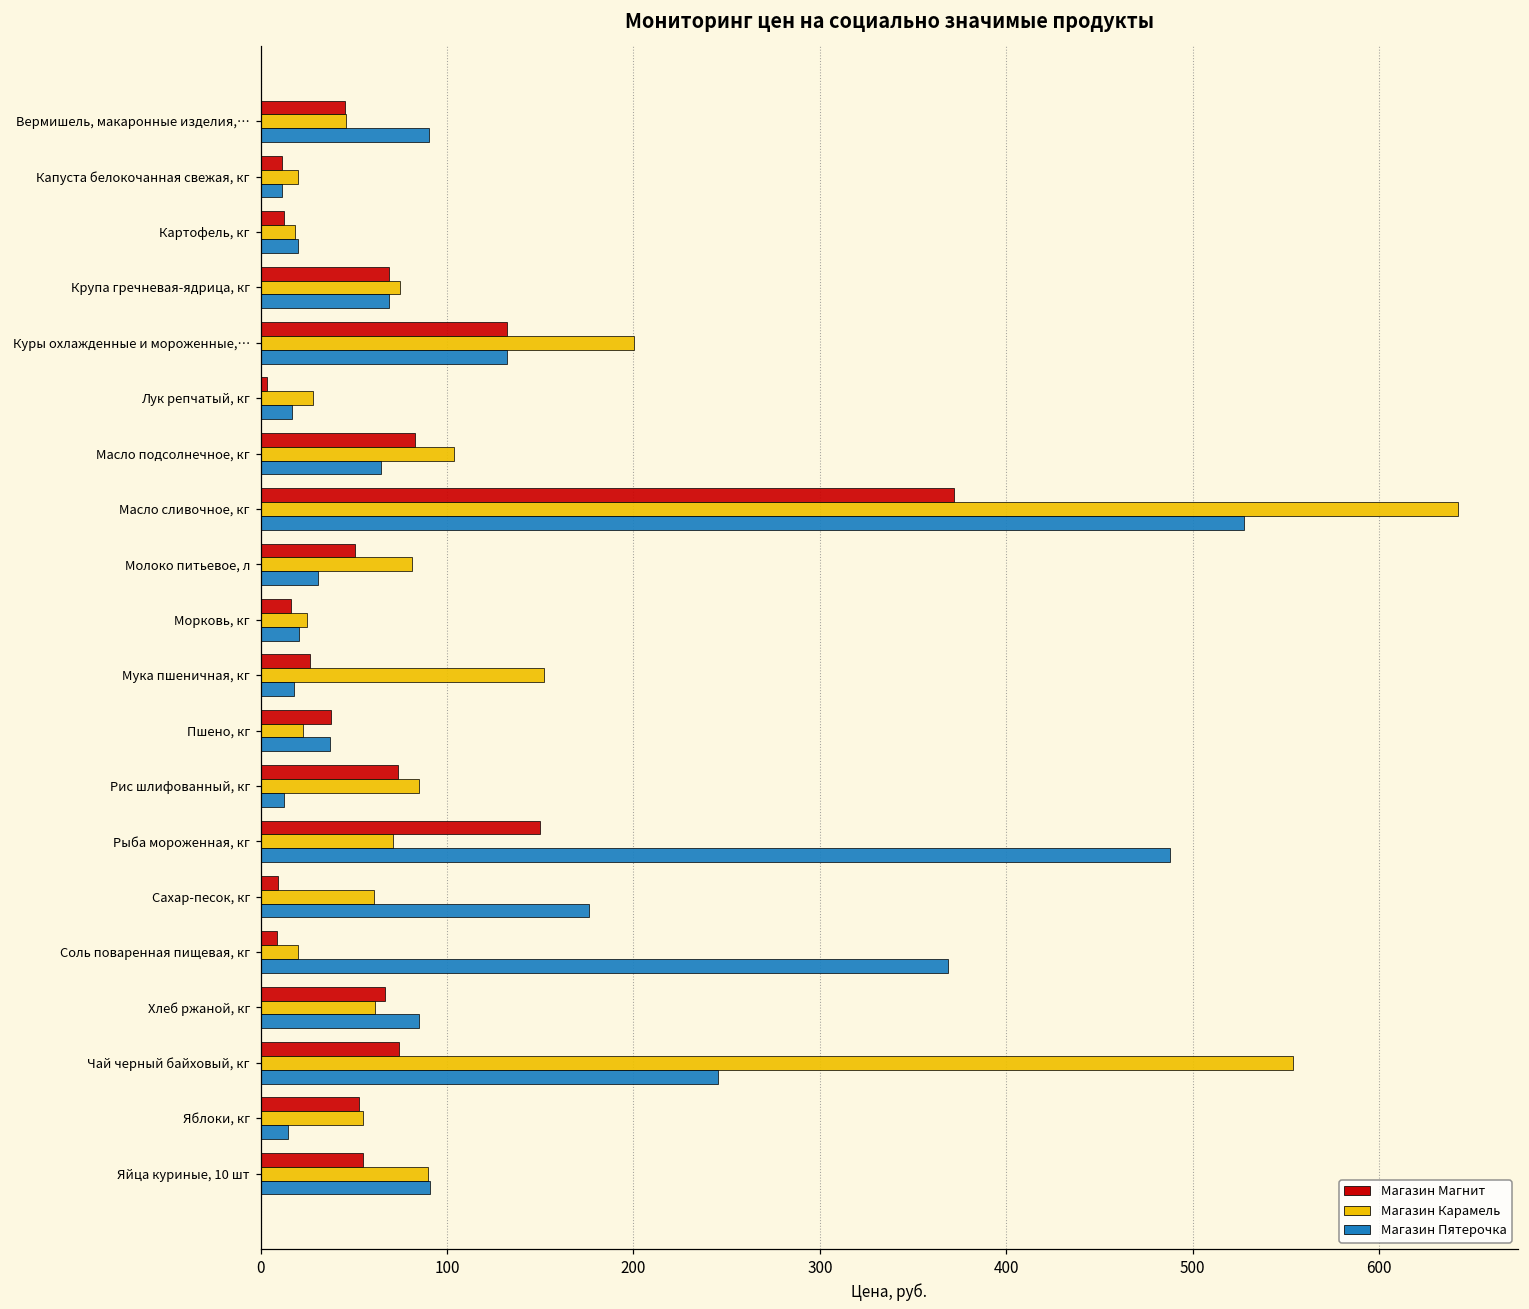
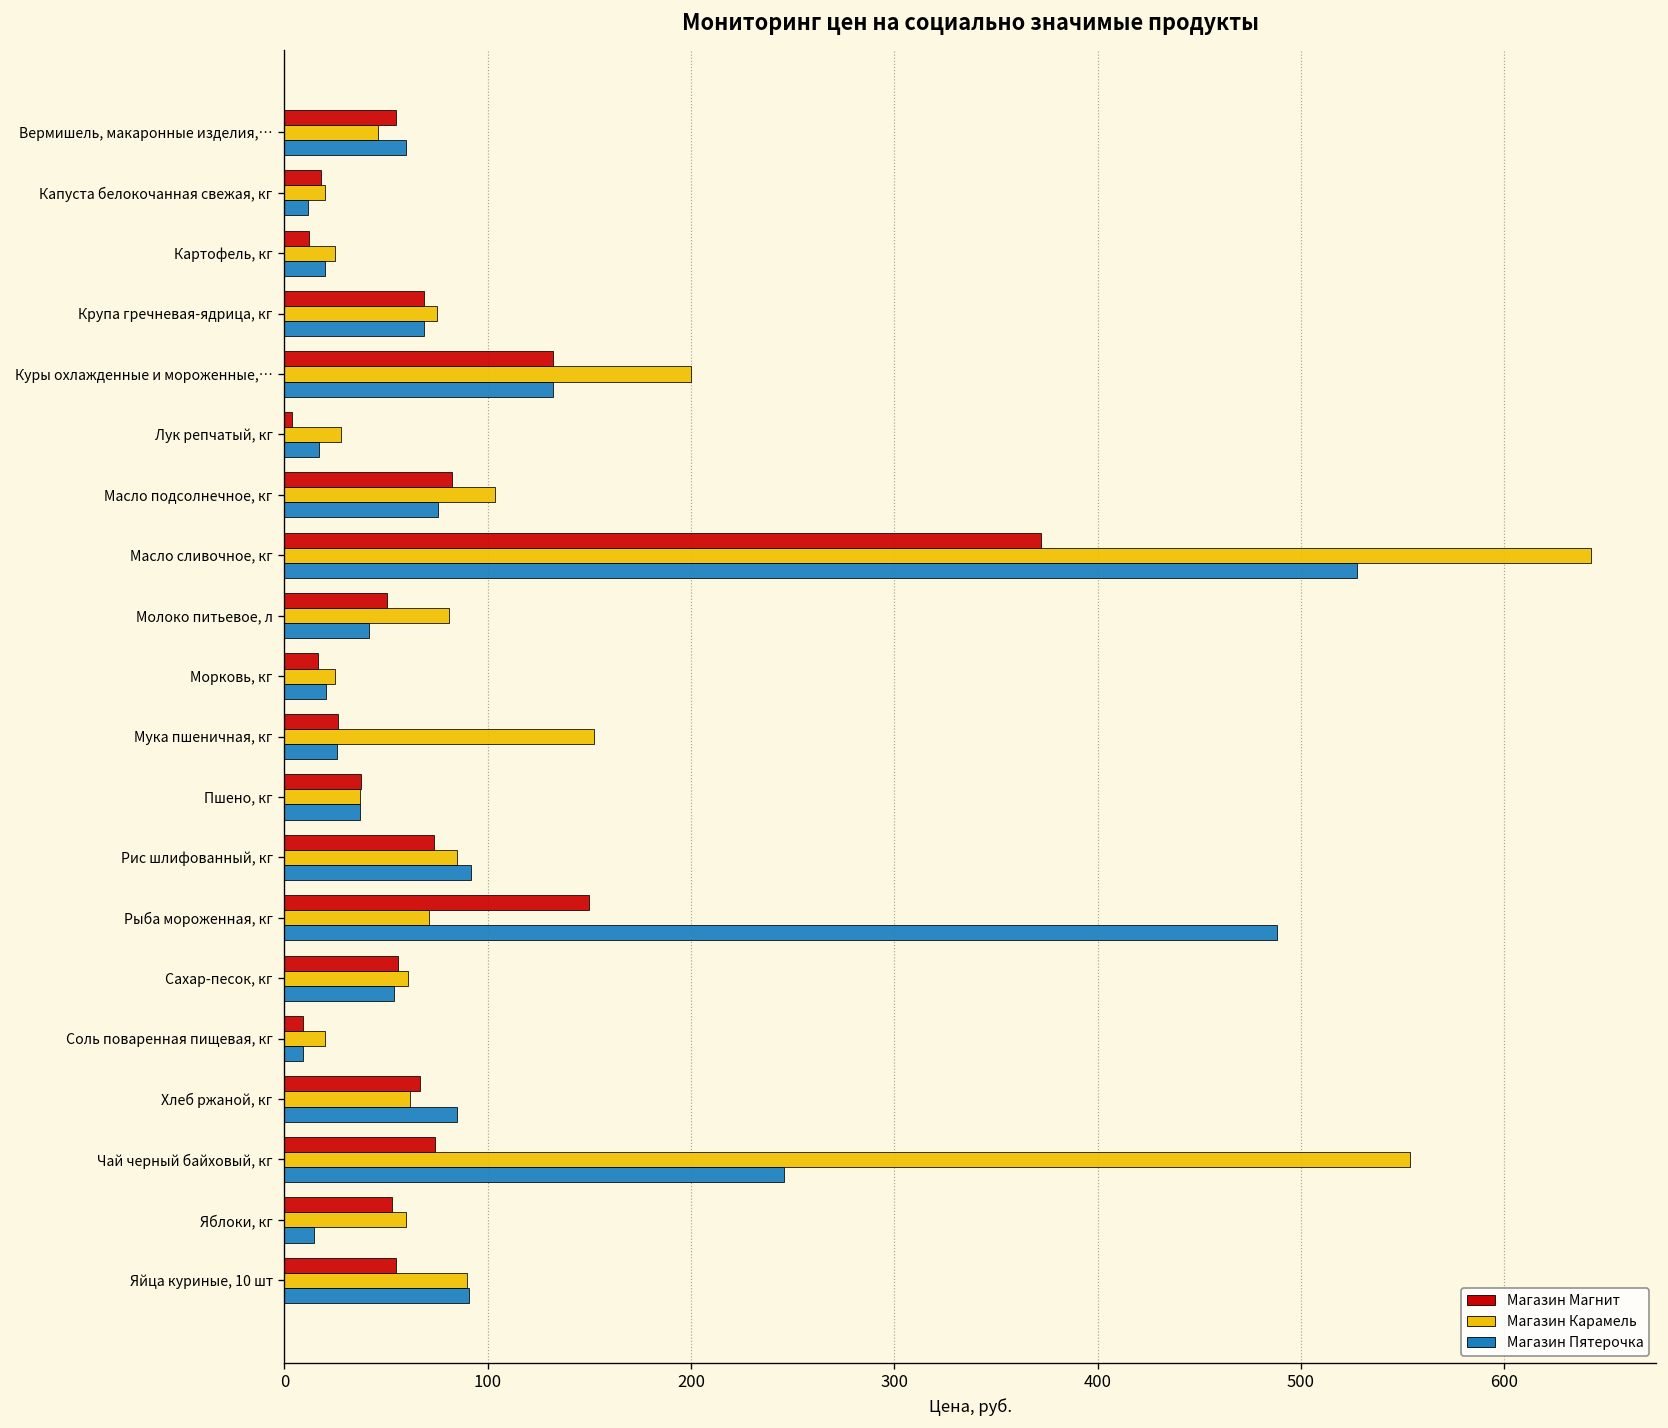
Магазин Магнит, Вермишель, макаронные изделия,…: 45 -> 55
Магазин Пятерочка, Вермишель, макаронные изделия,…: 90 -> 60
Магазин Магнит, Капуста белокочанная свежая, кг: 11 -> 18
Магазин Карамель, Картофель, кг: 18 -> 25
Магазин Пятерочка, Масло подсолнечное, кг: 65 -> 76
Магазин Пятерочка, Молоко питьевое, л: 31 -> 42
Магазин Пятерочка, Мука пшеничная, кг: 18 -> 26
Магазин Карамель, Пшено, кг: 23 -> 37
Магазин Пятерочка, Рис шлифованный, кг: 13 -> 92
Магазин Магнит, Сахар-песок, кг: 9 -> 56
Магазин Пятерочка, Сахар-песок, кг: 176 -> 54
Магазин Пятерочка, Соль поваренная пищевая, кг: 369 -> 9
Магазин Карамель, Яблоки, кг: 55 -> 60
